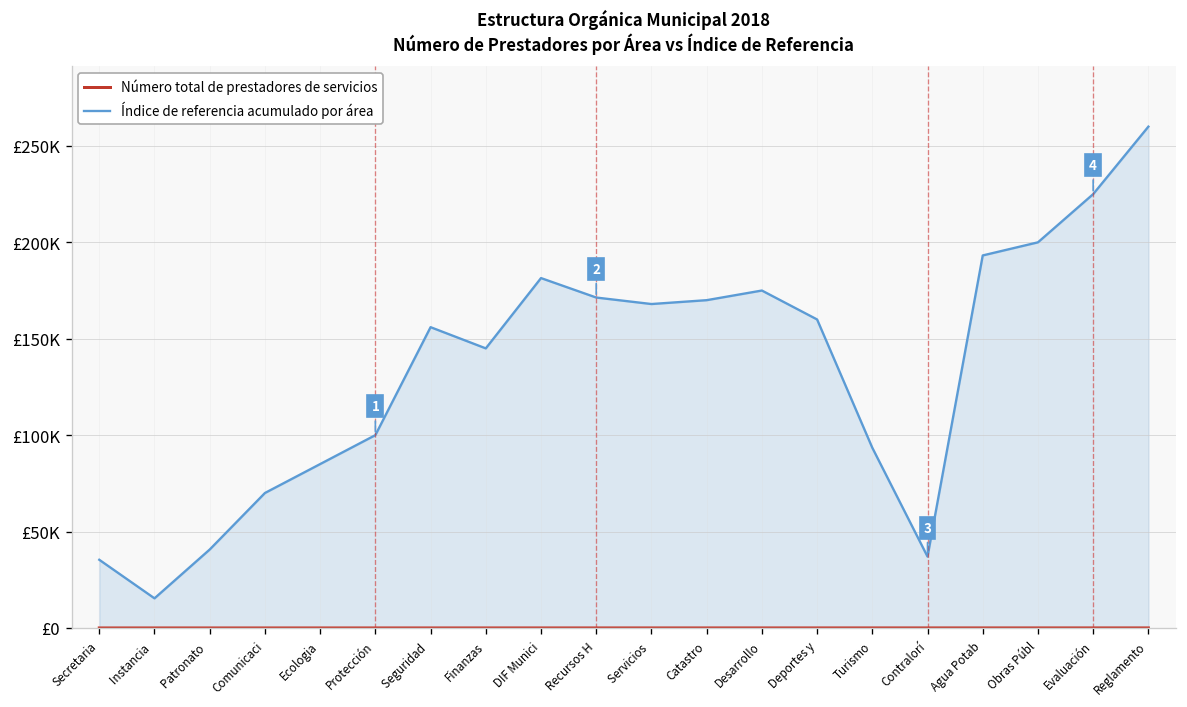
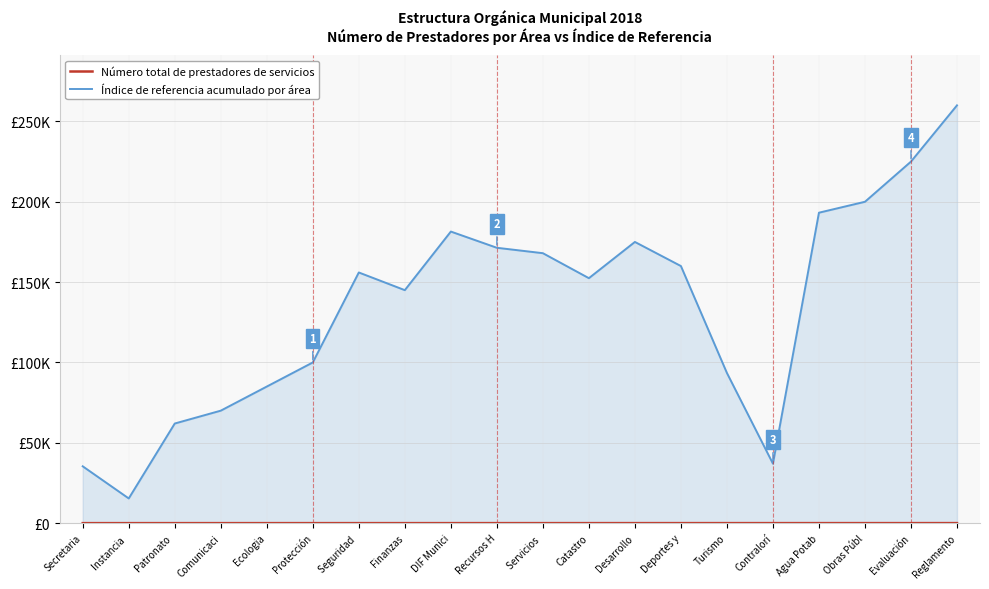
Índice de referencia acumulado por área, Patronato: £41000 -> £62000
Índice de referencia acumulado por área, Catastro: £170000 -> £152000
